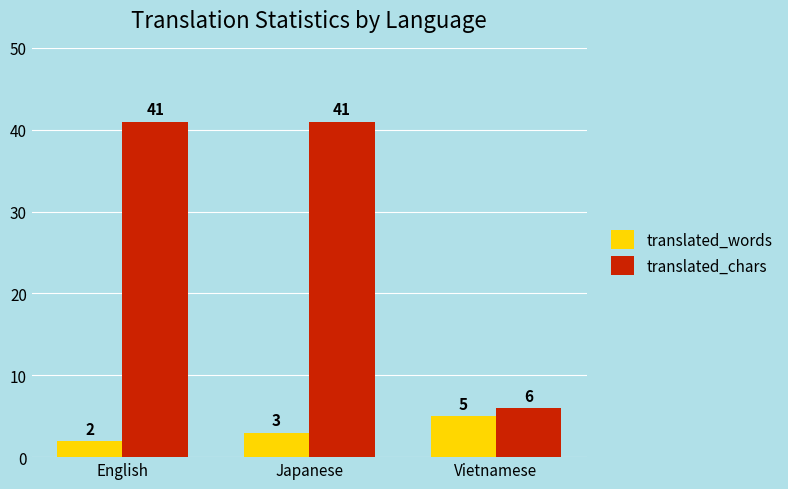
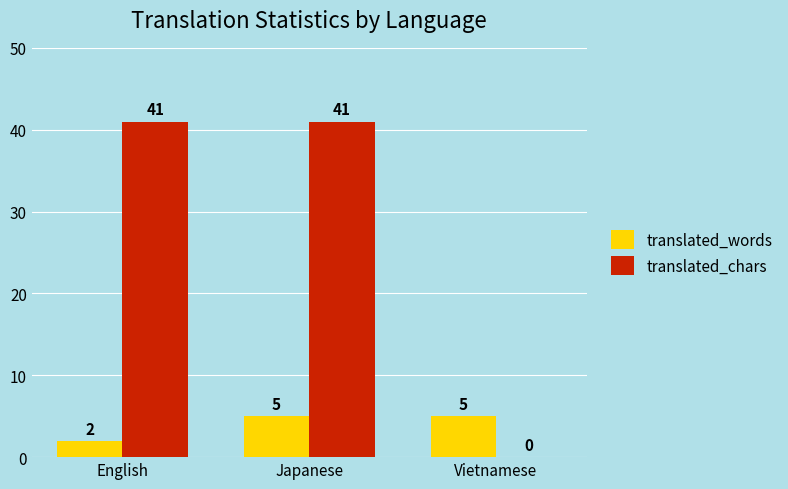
translated_words, Japanese: 3 -> 5
translated_chars, Vietnamese: 6 -> 0
